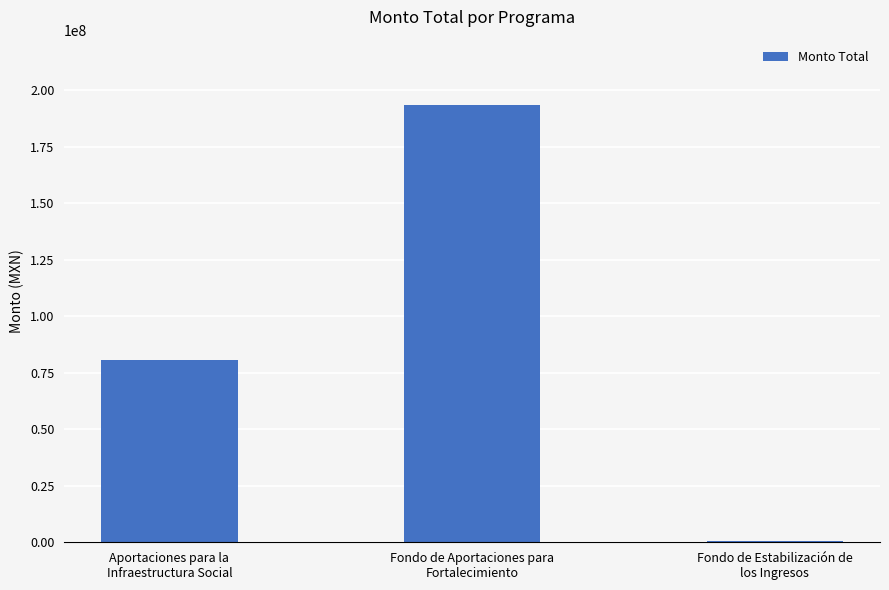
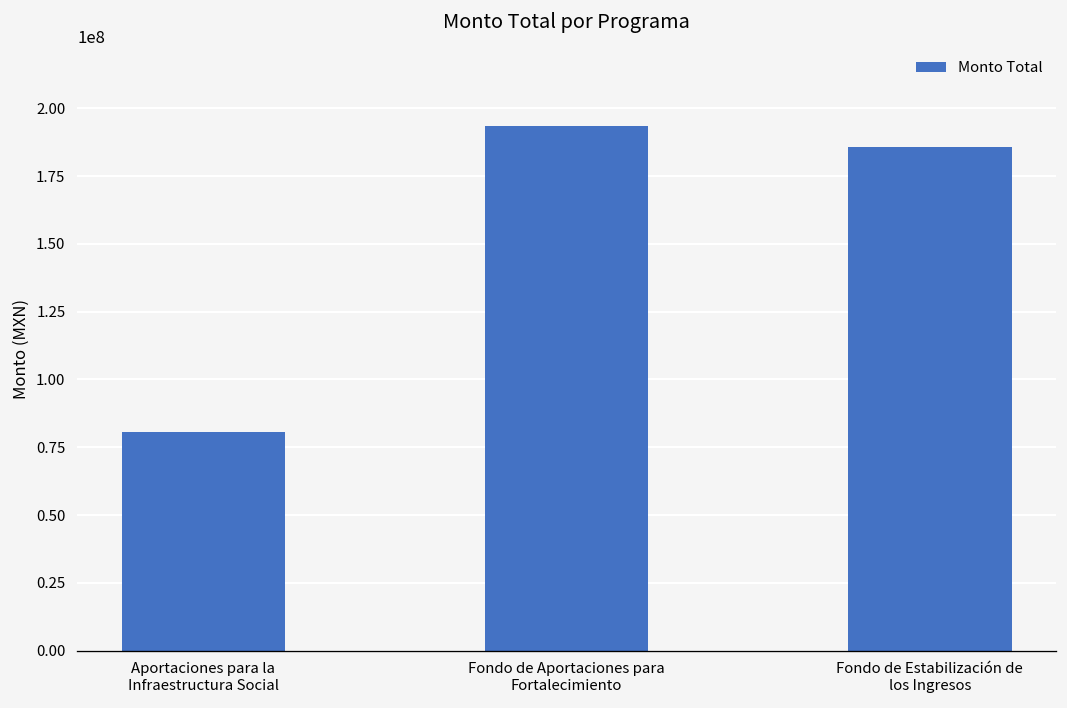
Fondo de Estabilización de los Ingresos: 1000000 -> 186000000
